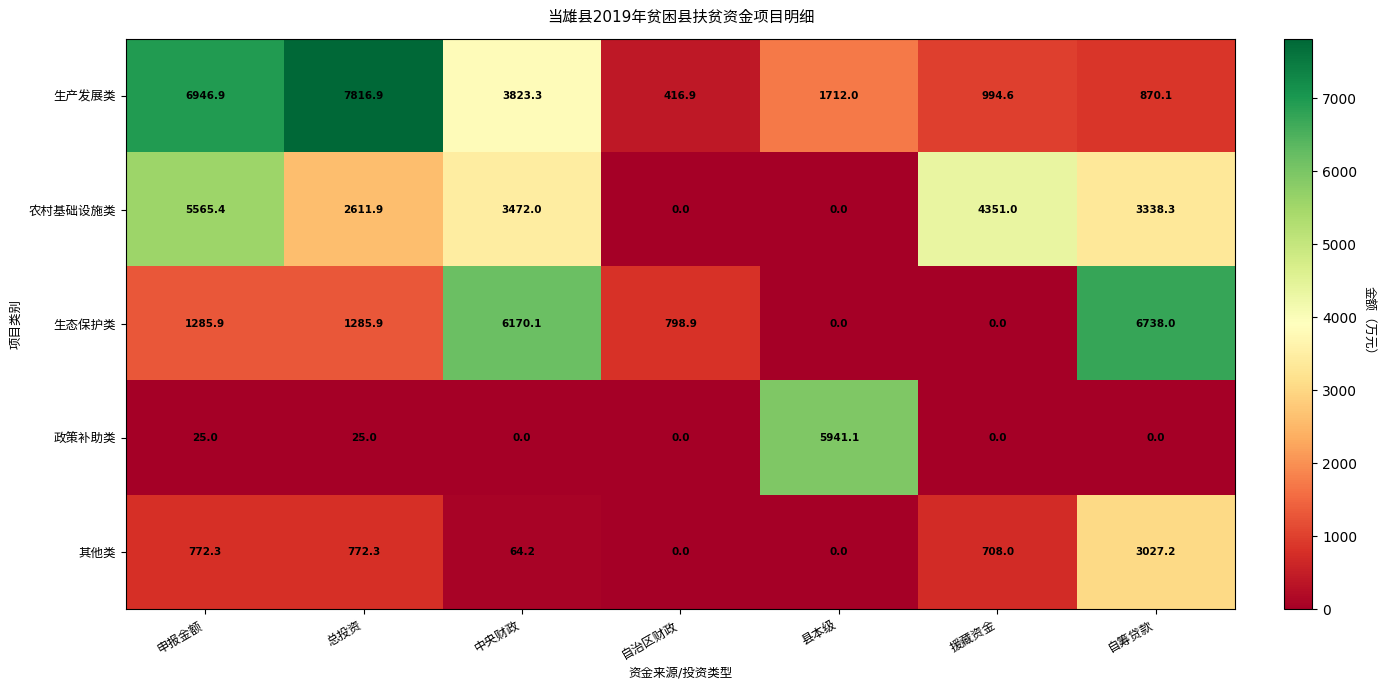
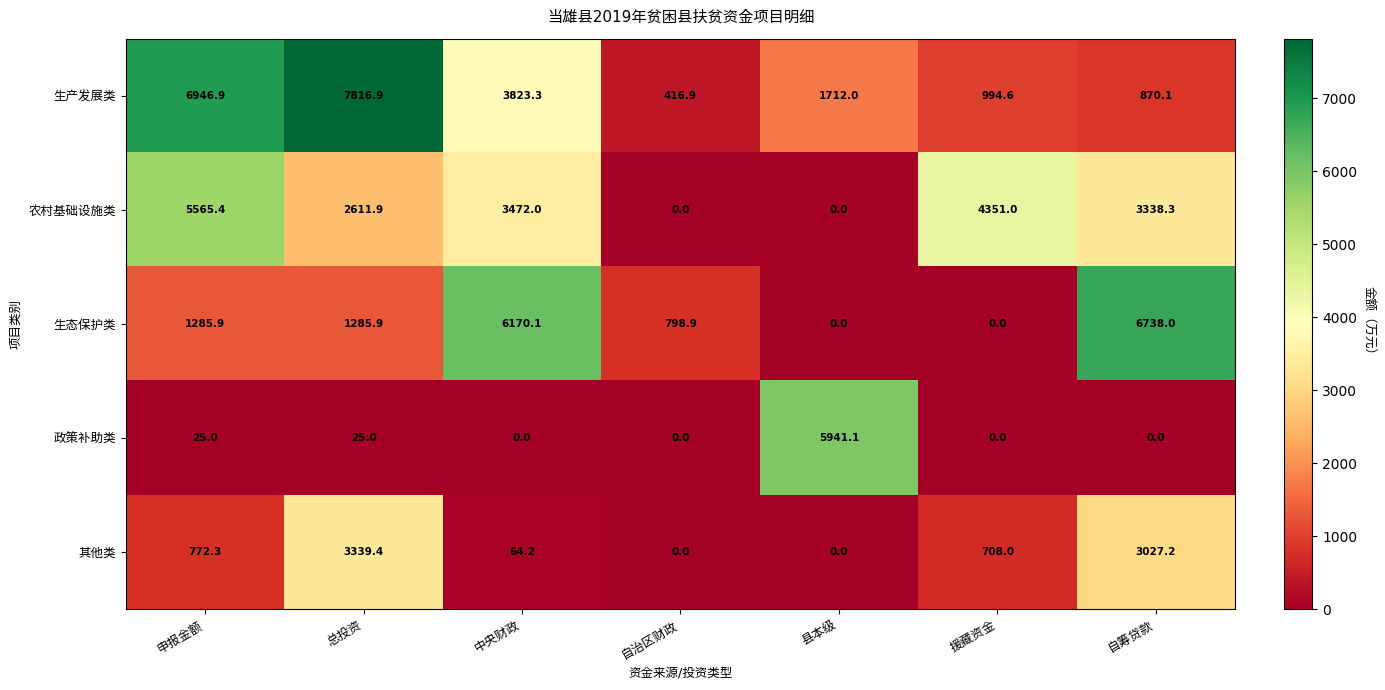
其他类, 总投资: 772.3 -> 3339.4
